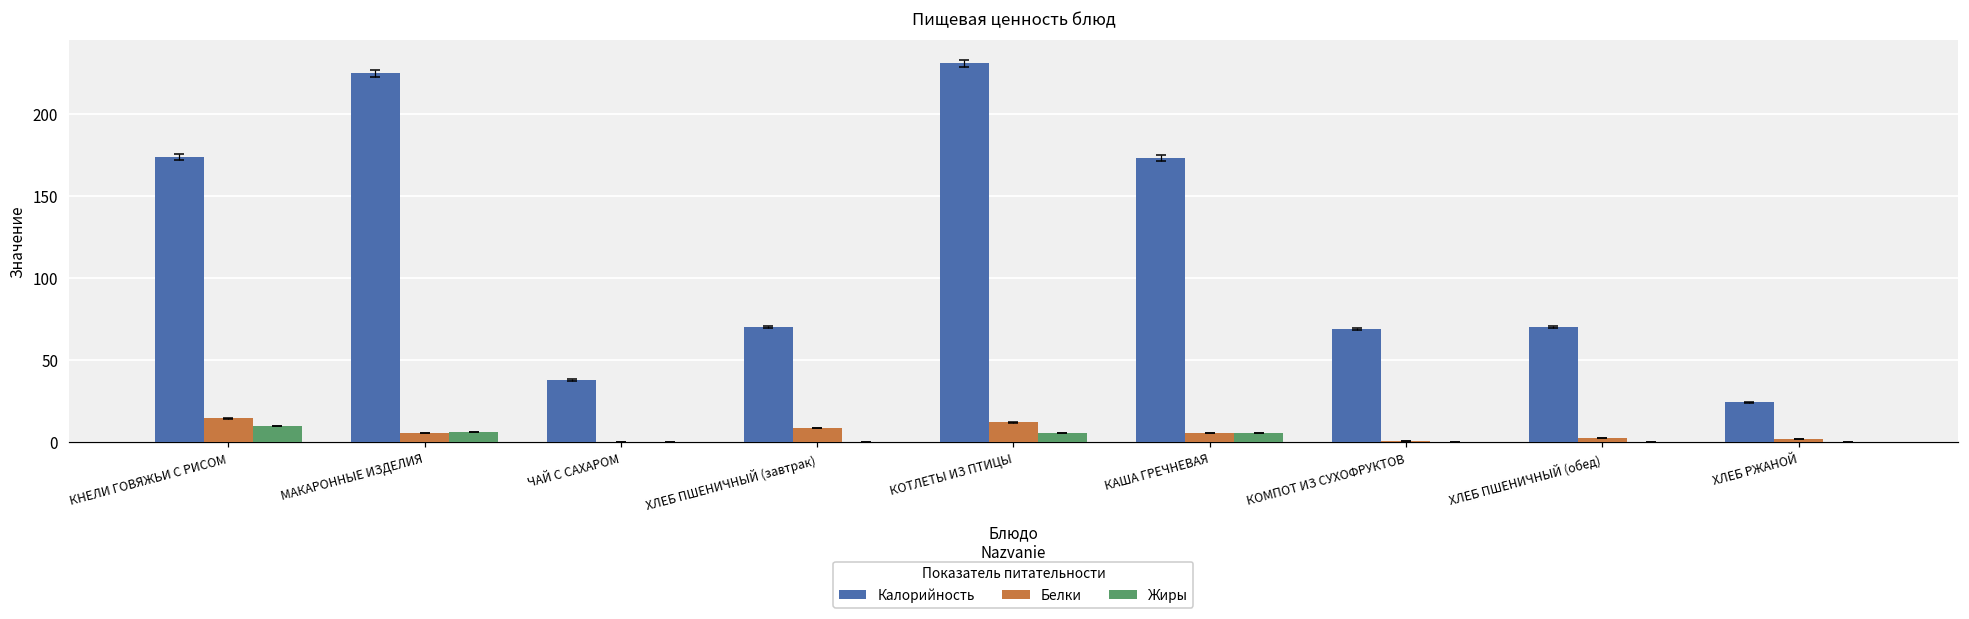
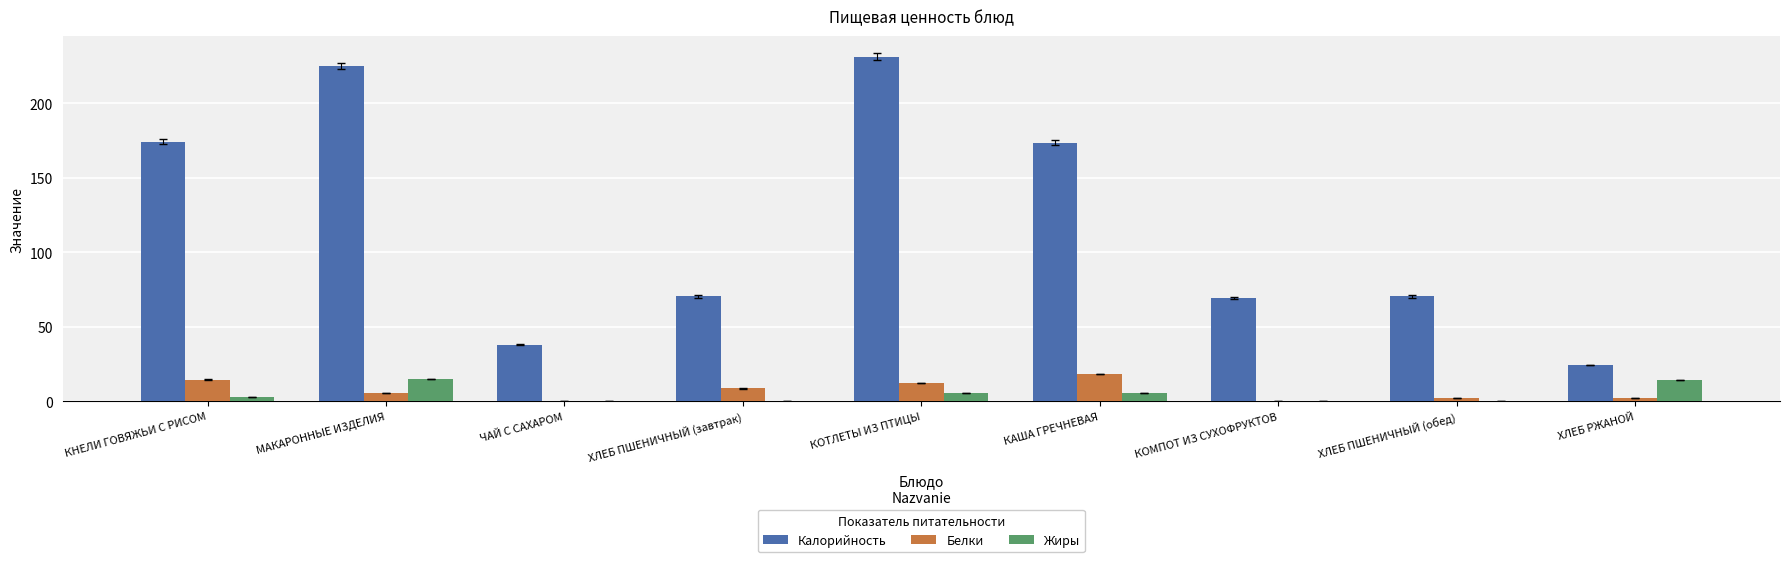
Жиры, КНЕЛИ ГОВЯЖЬИ С РИСОМ: 10 -> 3
Жиры, МАКАРОННЫЕ ИЗДЕЛИЯ: 6 -> 15
Белки, КАША ГРЕЧНЕВАЯ: 6 -> 18
Жиры, ХЛЕБ РЖАНОЙ: 0 -> 14
